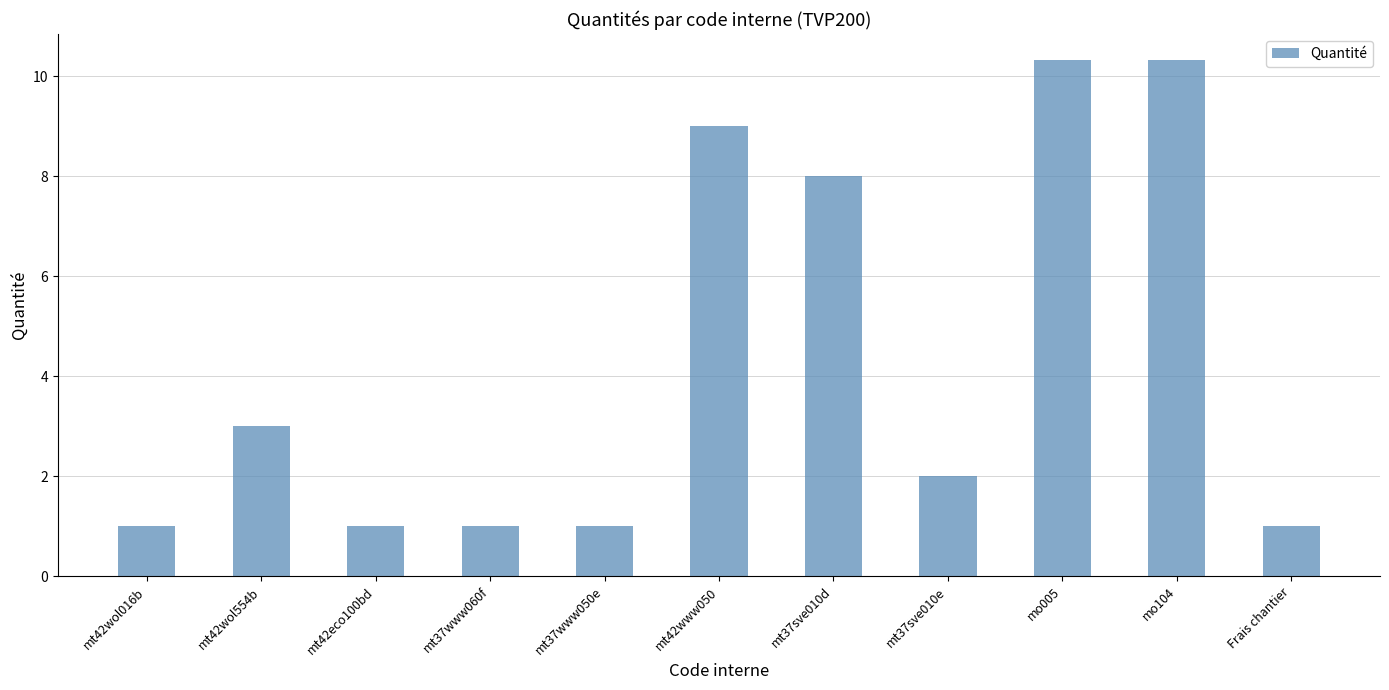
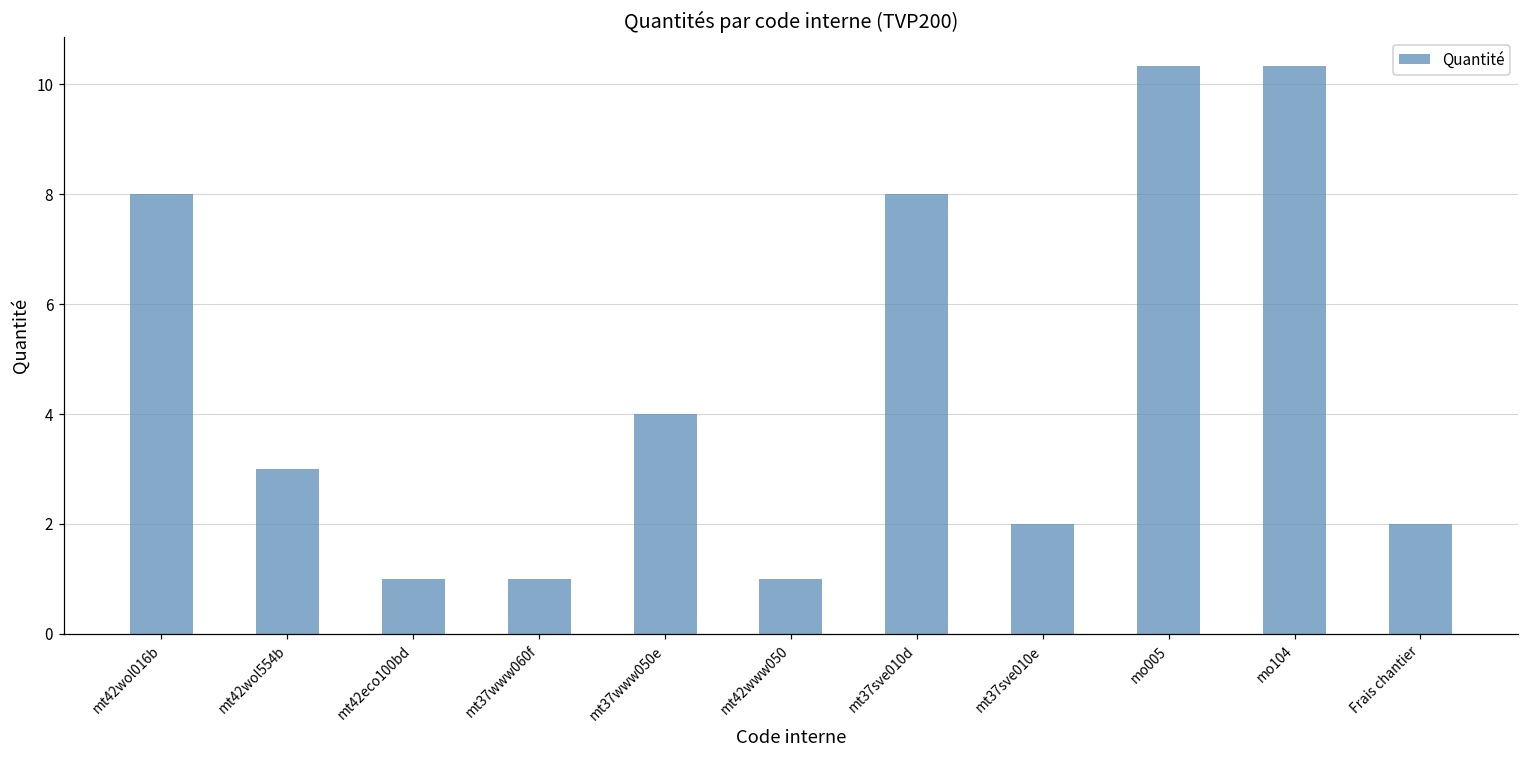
mt42wol016b: 1 -> 8
mt37www050e: 1 -> 4
mt42www050: 9 -> 1
Frais chantier: 1 -> 2
